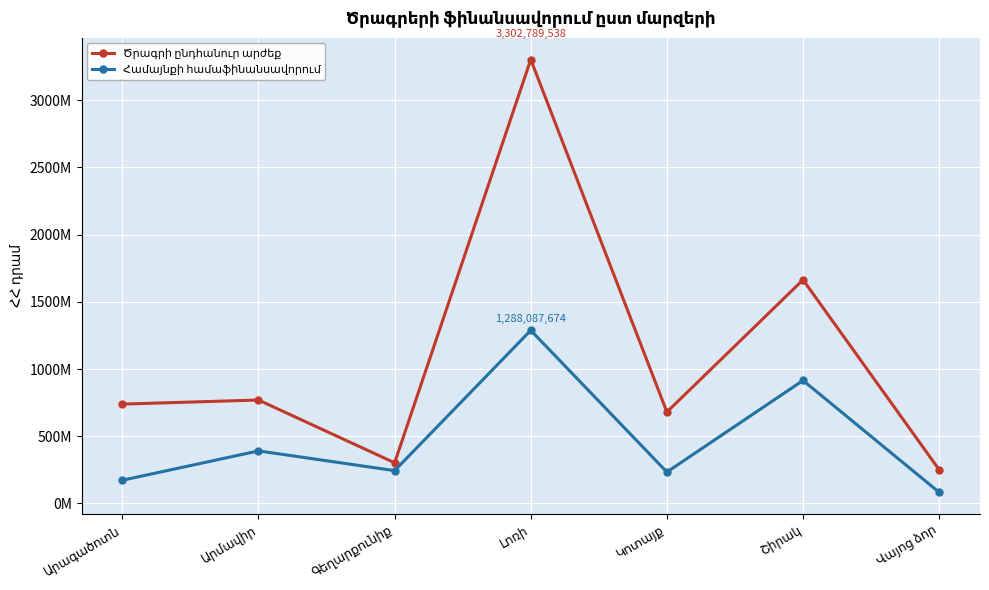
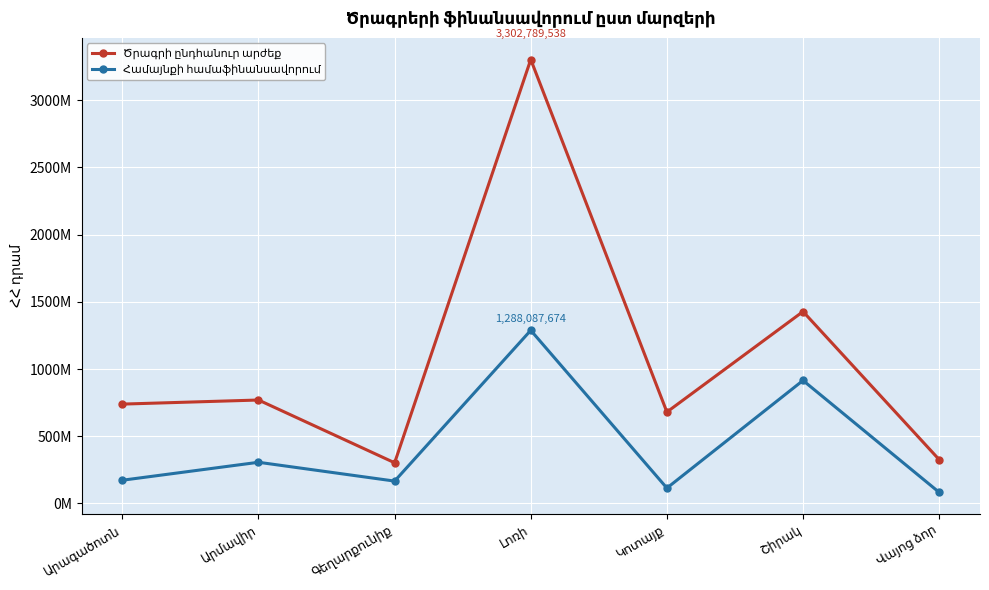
Համայնքի համաֆինանսավորում, Արմավիր: 390000000 -> 310000000
Համայնքի համաֆինանսավորում, Գեղարքունիք: 240000000 -> 170000000
Համայնքի համաֆինանսավորում, Կոտայք: 230000000 -> 110000000
Ծրագրի ընդհանուր արժեք, Շիրակ: 1660000000 -> 1430000000
Ծրագրի ընդհանուր արժեք, Վայոց ձոր: 250000000 -> 330000000
